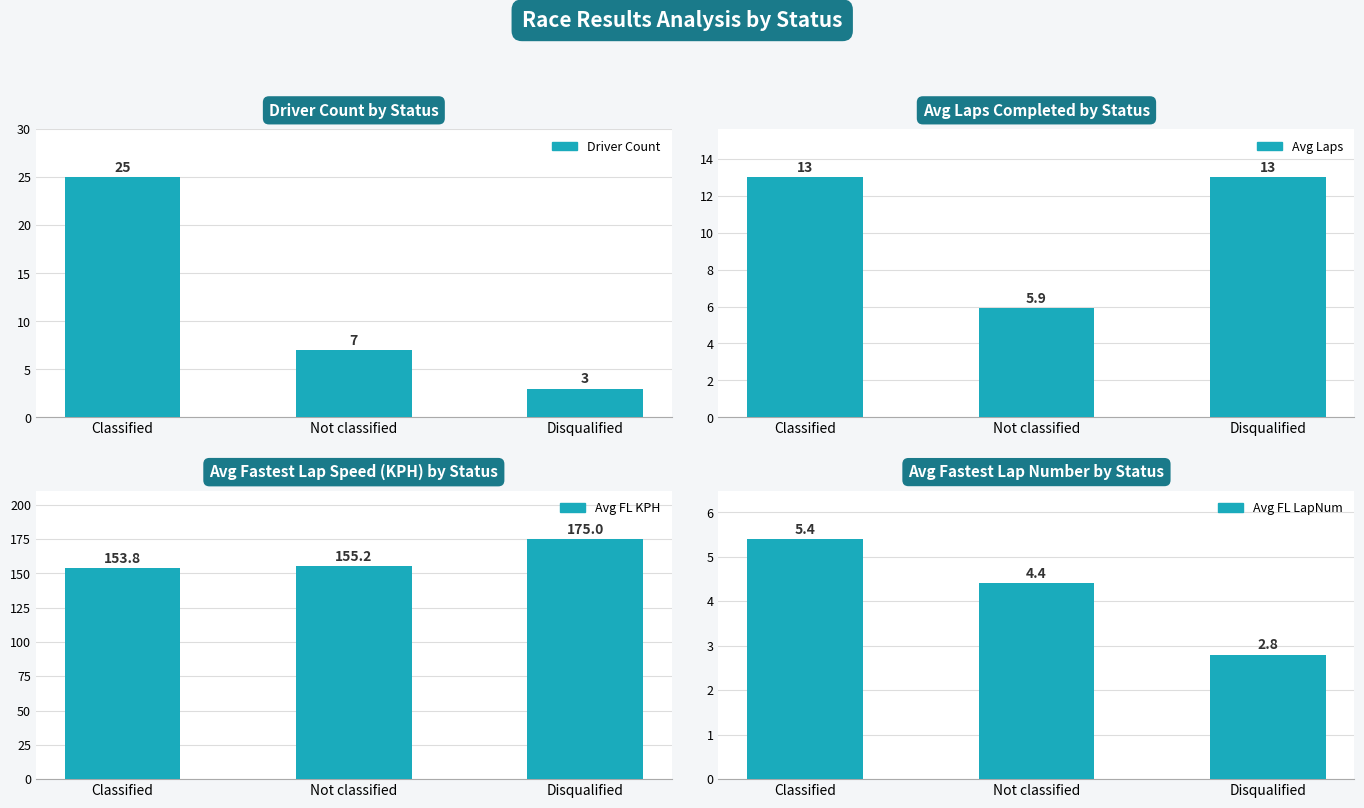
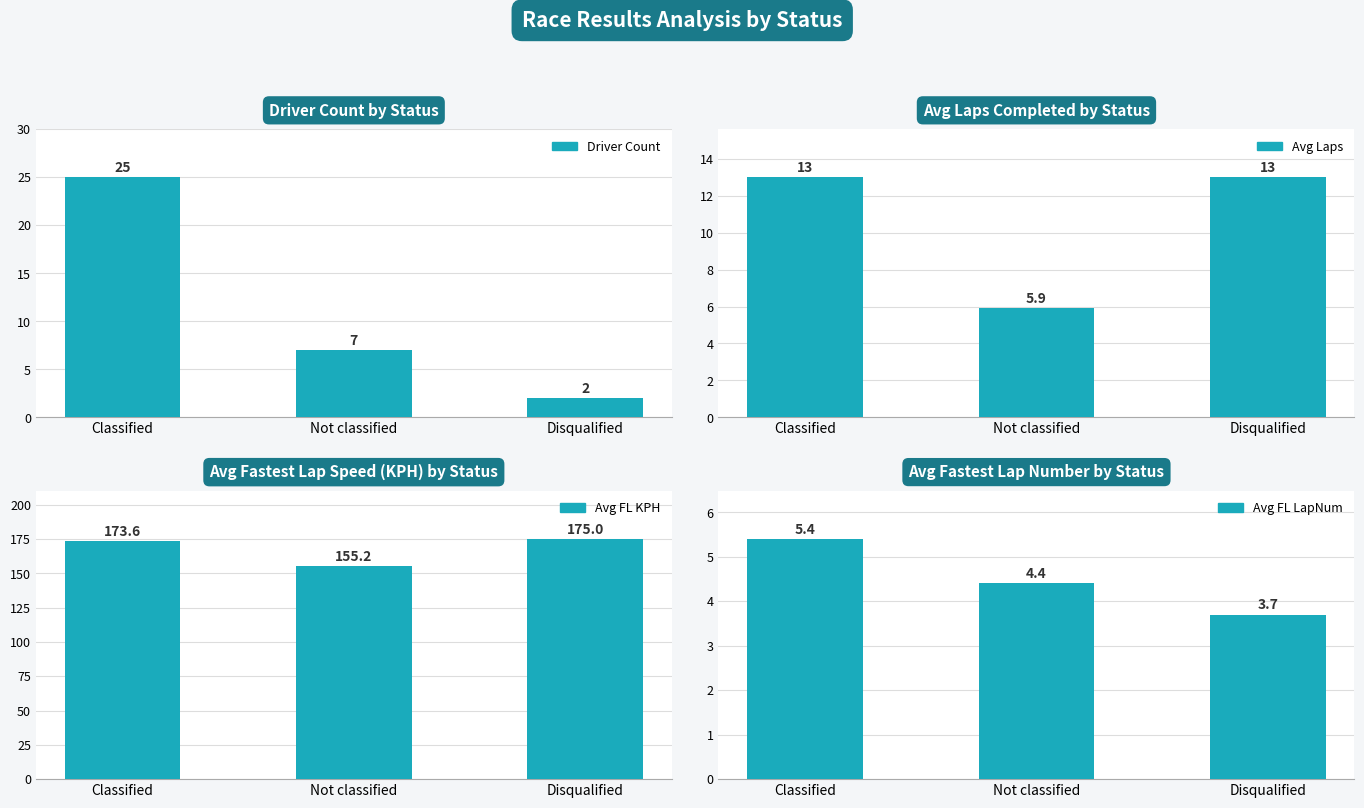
Driver Count by Status, Disqualified: 3 -> 2
Avg Fastest Lap Speed (KPH) by Status, Classified: 153.8 -> 173.6
Avg Fastest Lap Number by Status, Disqualified: 2.8 -> 3.7
